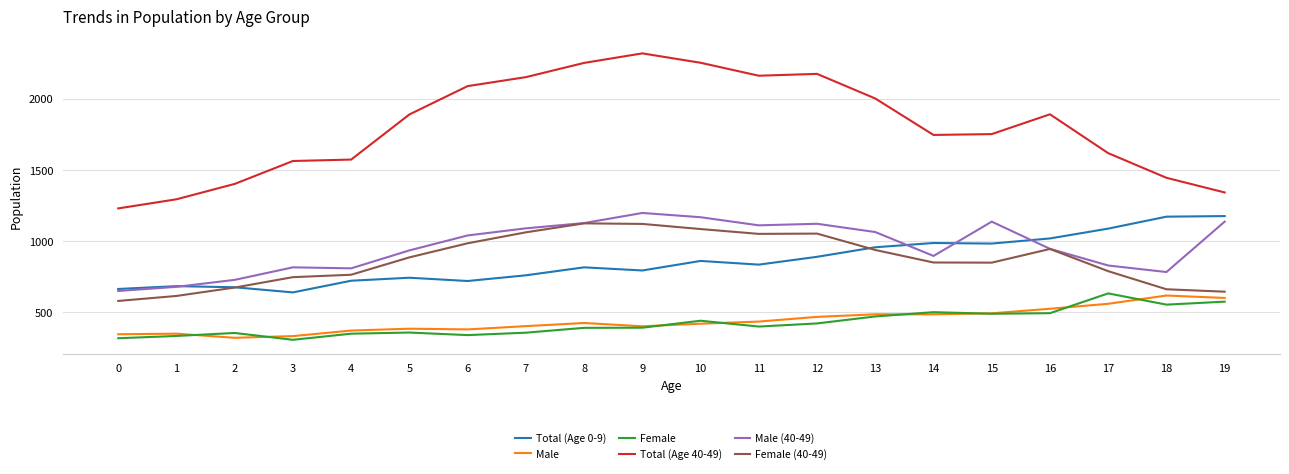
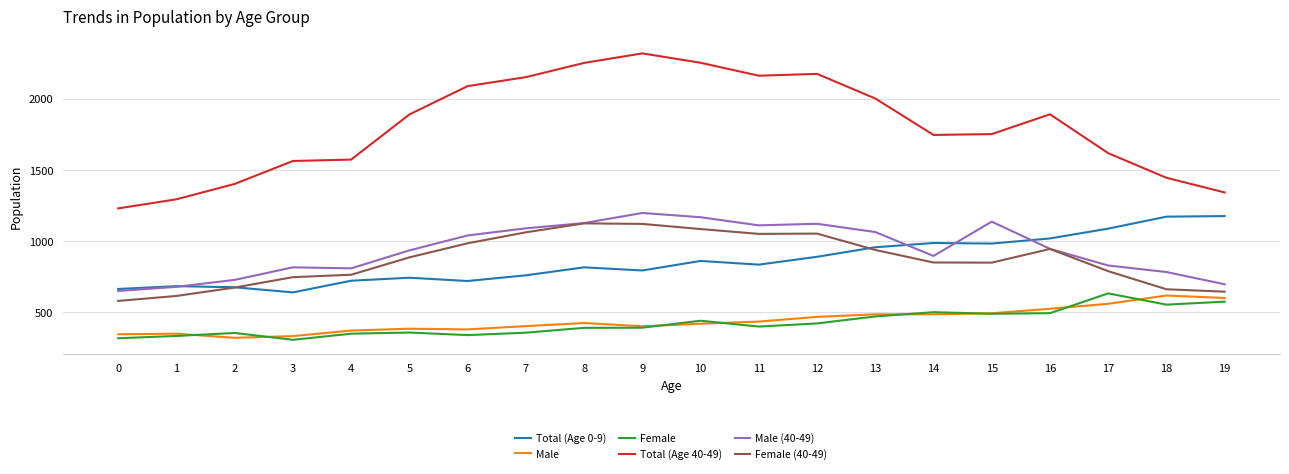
Male (40-49), 19: 1140 -> 700
